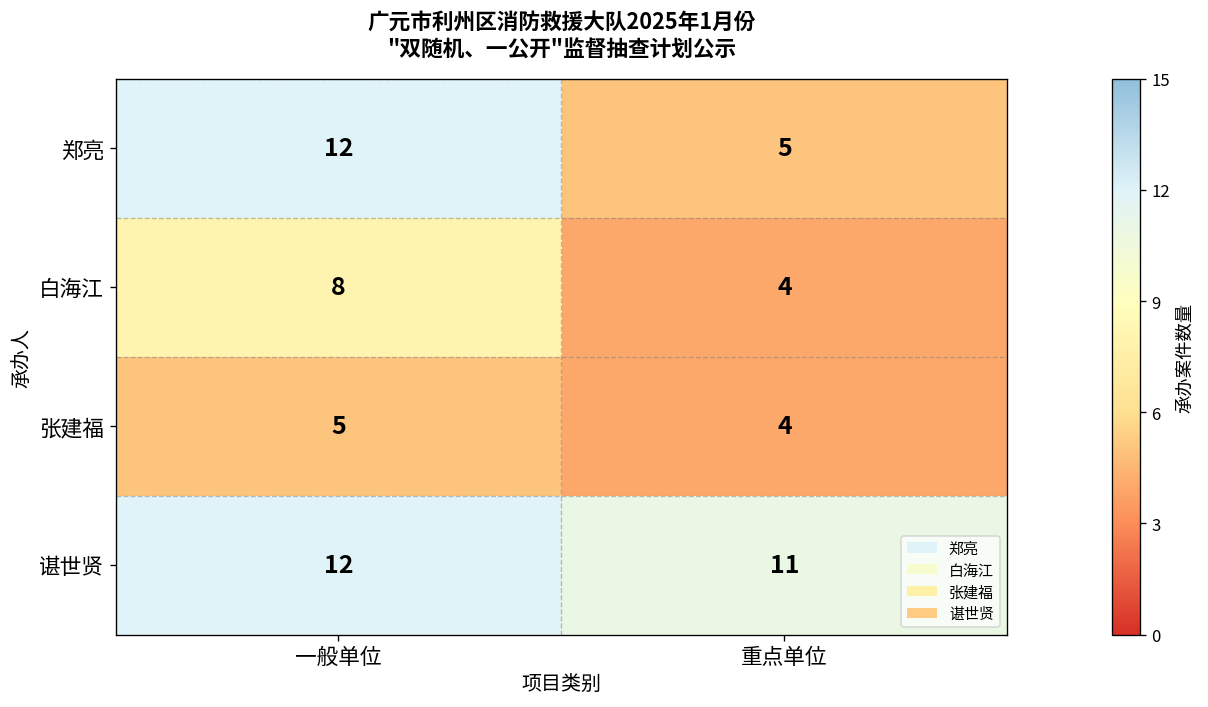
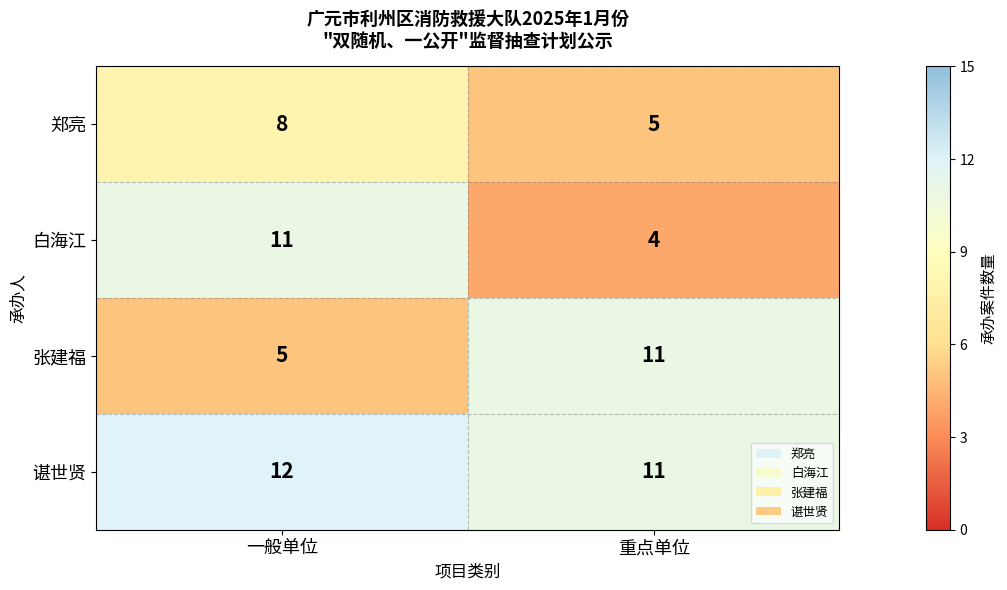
郑亮, 一般单位: 12 -> 8
白海江, 一般单位: 8 -> 11
张建福, 重点单位: 4 -> 11
